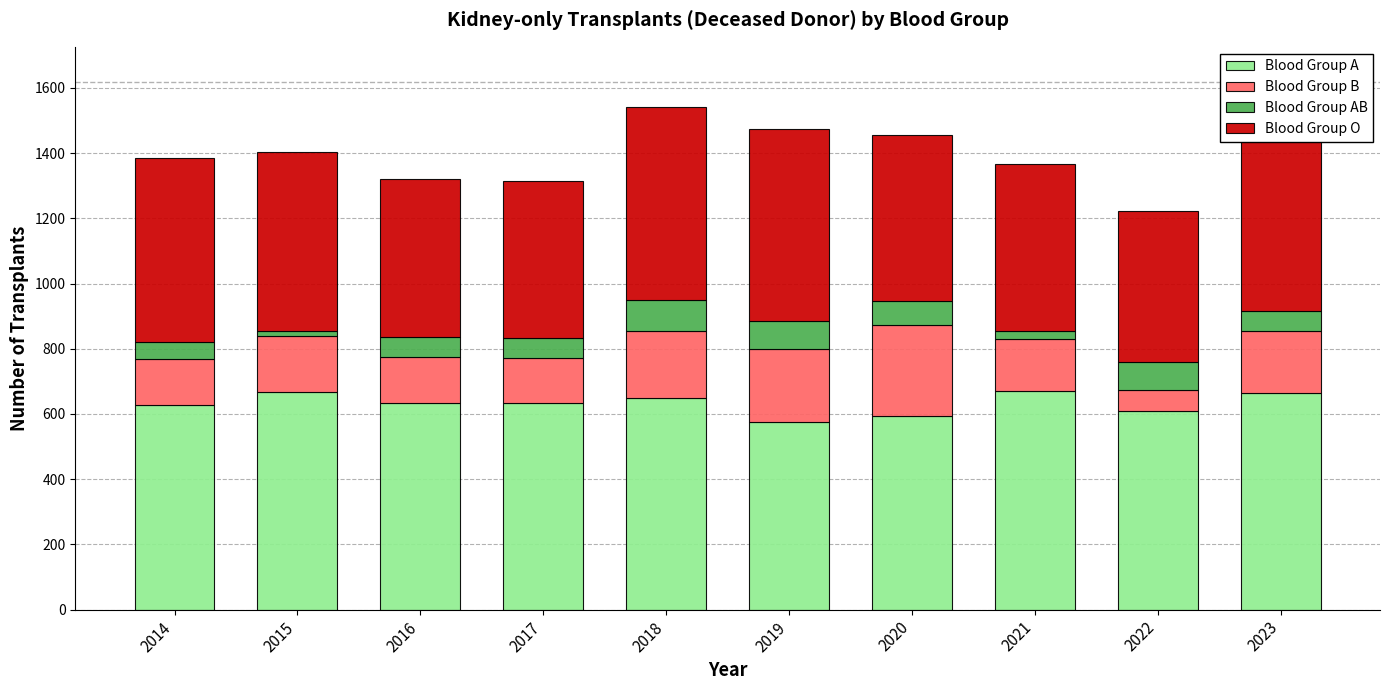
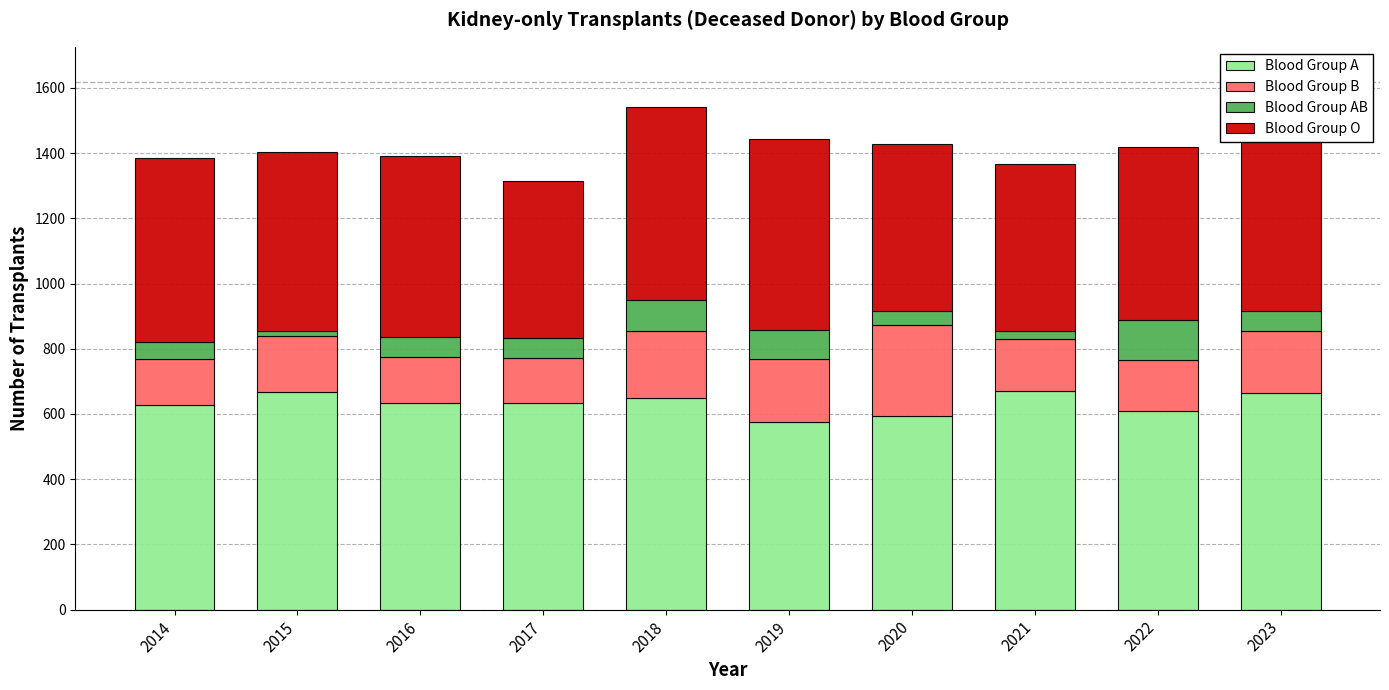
Blood Group O, 2016: 490 -> 560
Blood Group B, 2019: 230 -> 200
Blood Group AB, 2020: 70 -> 40
Blood Group B, 2022: 70 -> 160
Blood Group AB, 2022: 90 -> 120
Blood Group O, 2022: 460 -> 530
